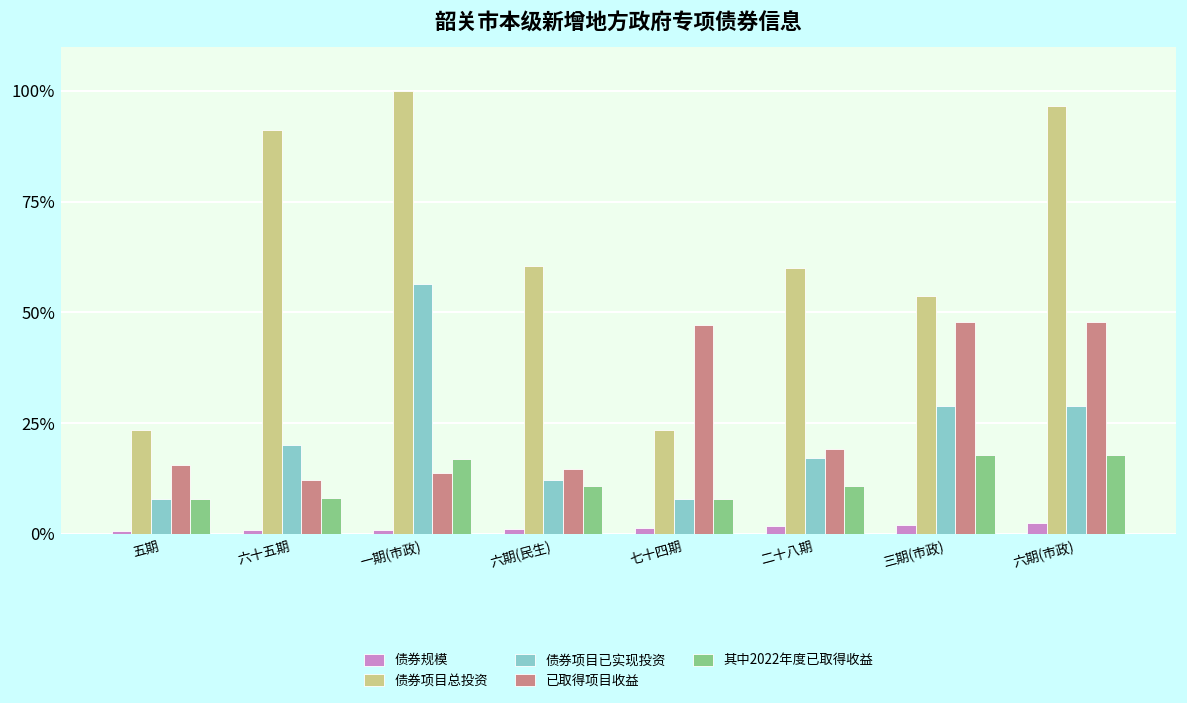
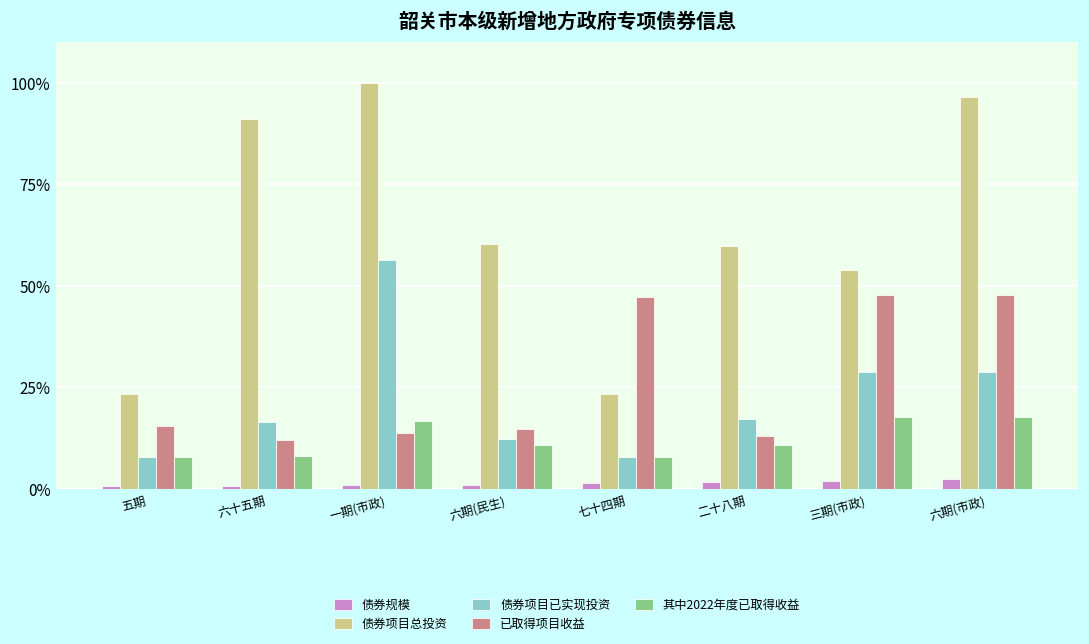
债券项目已实现投资, 六十五期: 20% -> 17%
已取得项目收益, 二十八期: 19% -> 13%
